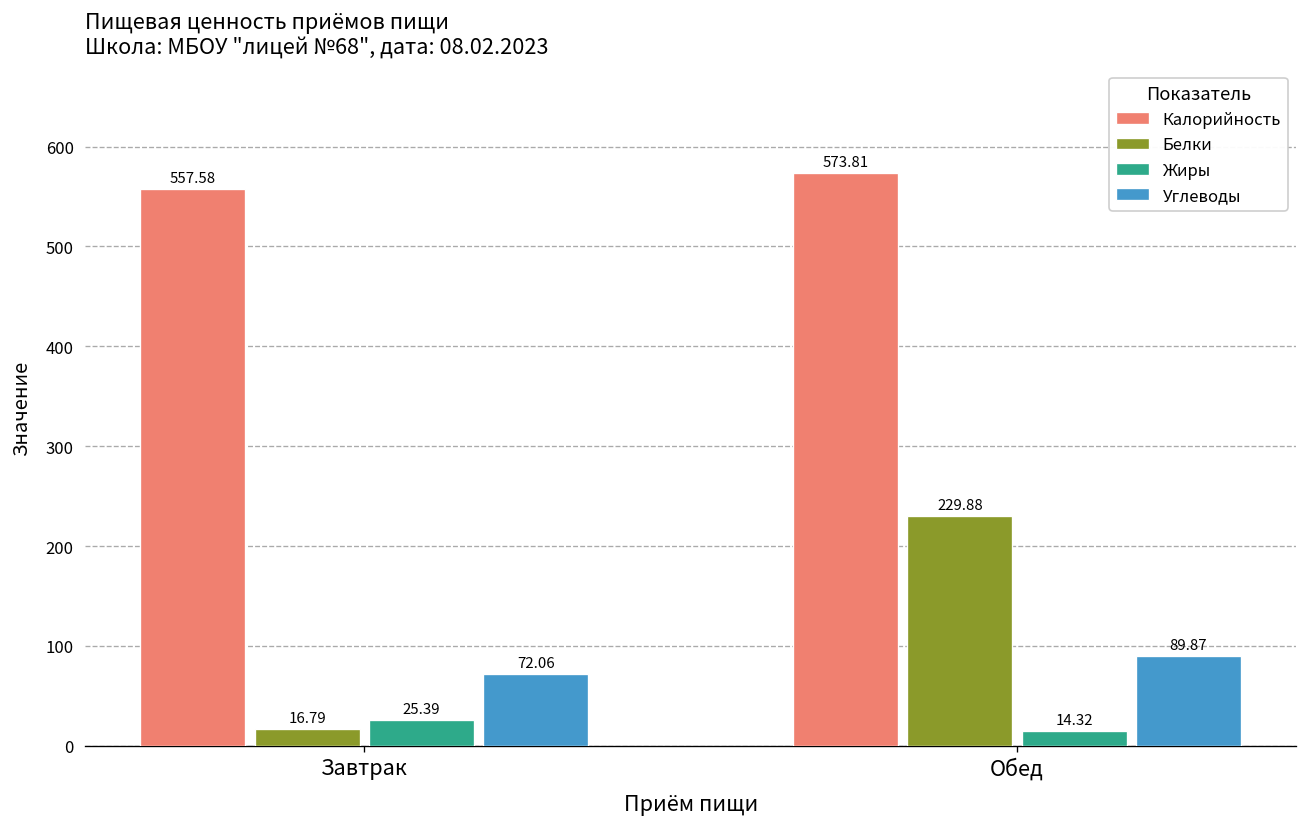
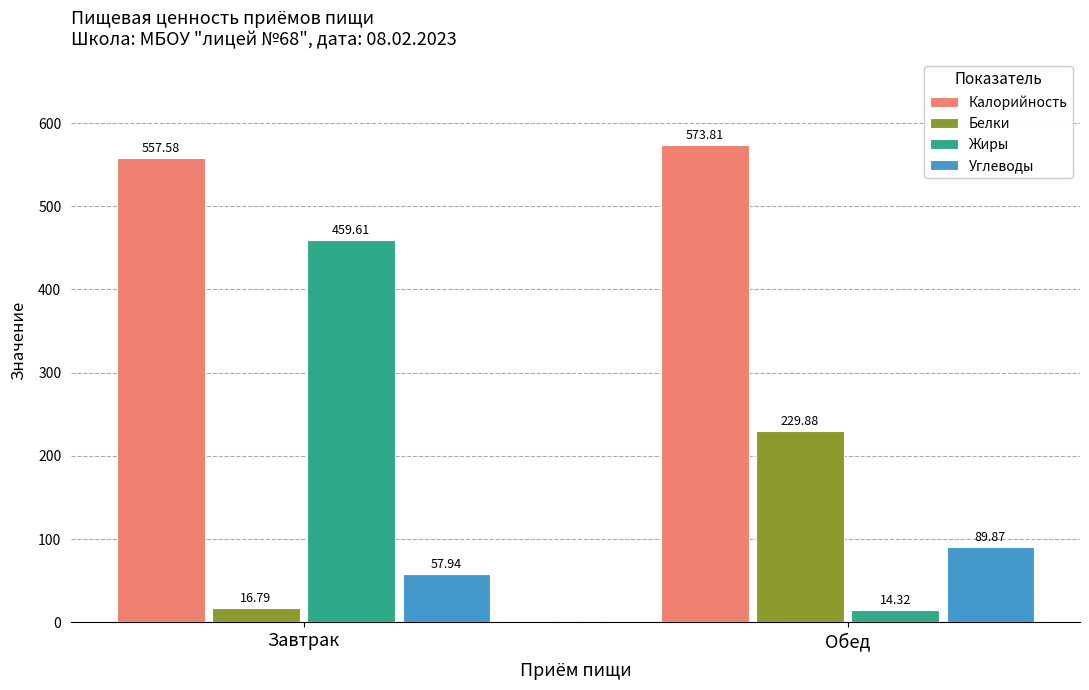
Жиры, Завтрак: 25.39 -> 459.61
Углеводы, Завтрак: 72.06 -> 57.94
